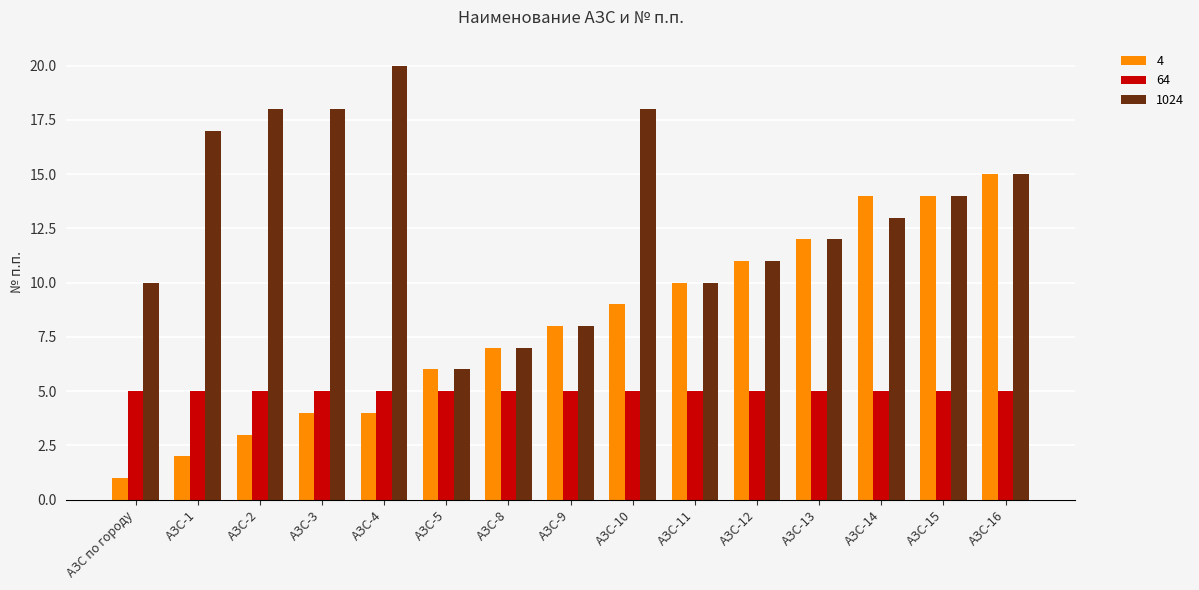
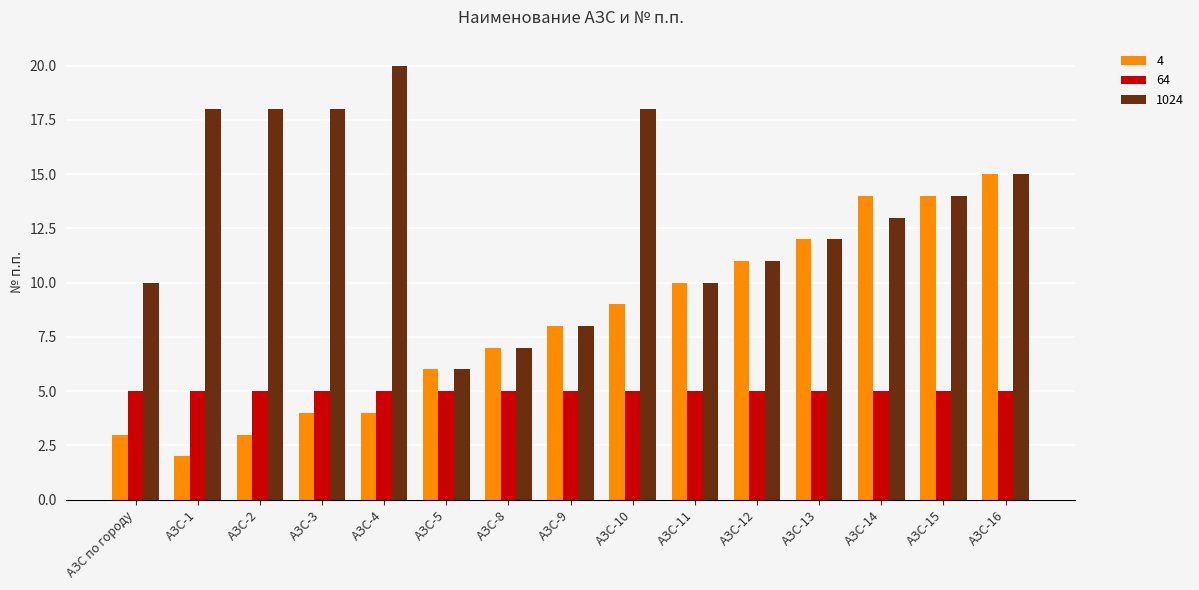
4, АЗС по городу: 1 -> 3
1024, АЗС-1: 17 -> 18
